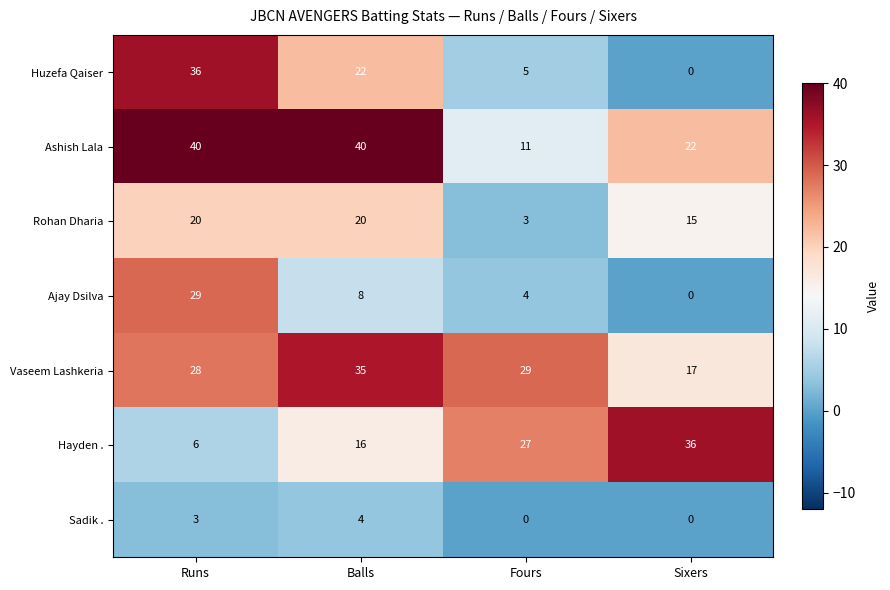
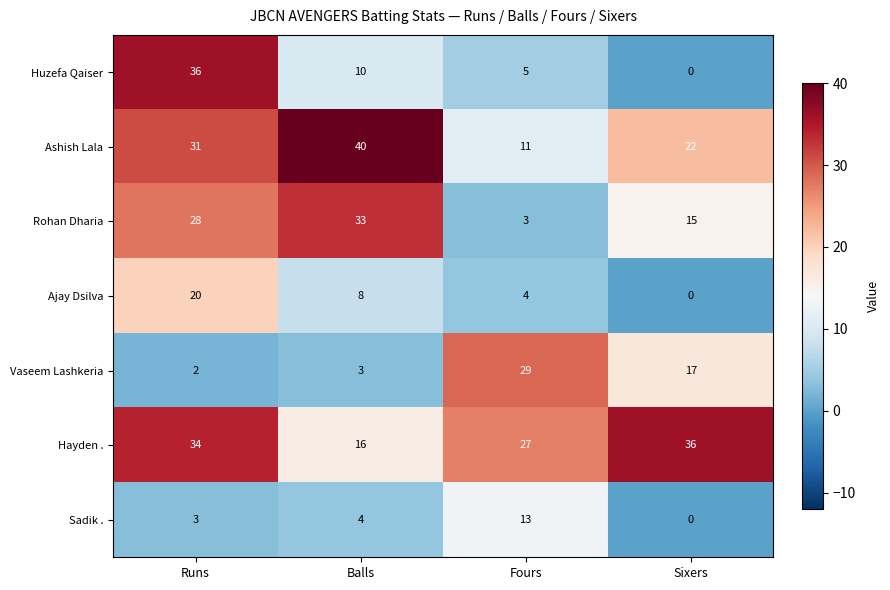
Huzefa Qaiser, Balls: 22 -> 10
Ashish Lala, Runs: 40 -> 31
Rohan Dharia, Runs: 20 -> 28
Rohan Dharia, Balls: 20 -> 33
Ajay Dsilva, Runs: 29 -> 20
Vaseem Lashkeria, Runs: 28 -> 2
Vaseem Lashkeria, Balls: 35 -> 3
Hayden ., Runs: 6 -> 34
Sadik ., Fours: 0 -> 13
